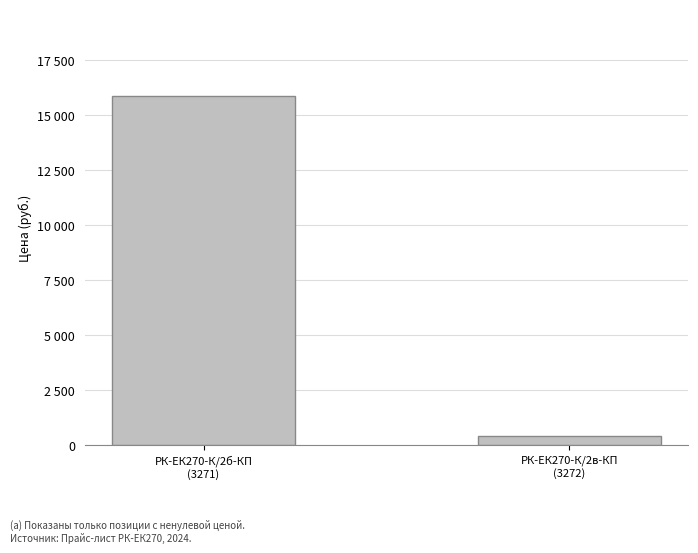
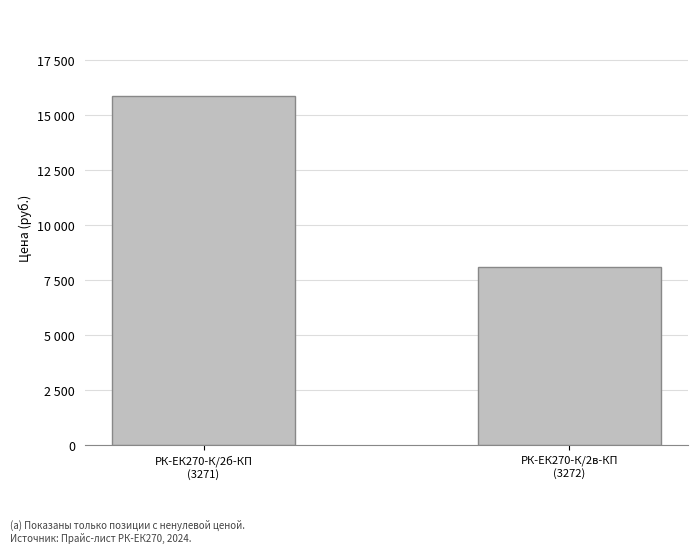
РК-ЕК270-К/2в-КП (3272): 400 -> 8100
